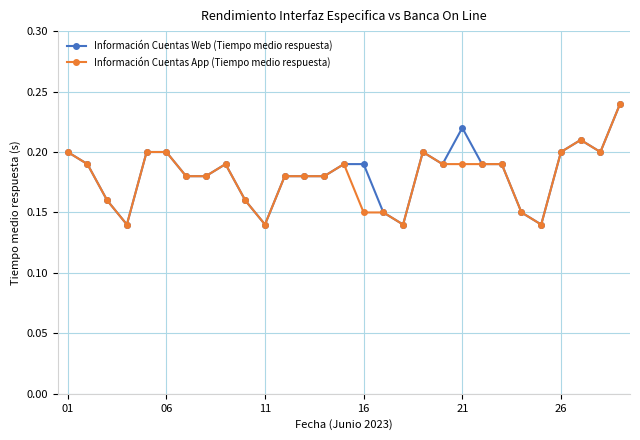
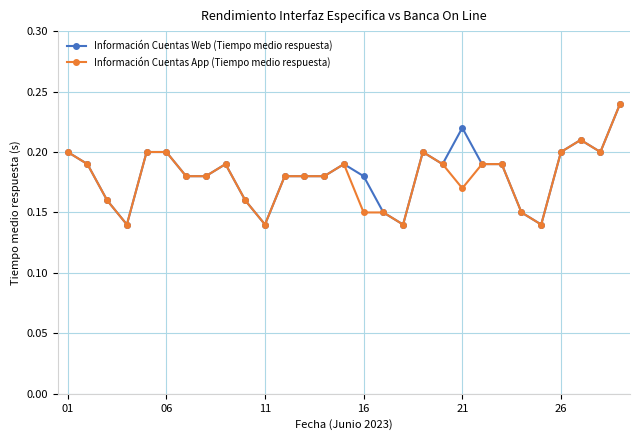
Información Cuentas Web (Tiempo medio respuesta), 16: 0.19 -> 0.18
Información Cuentas App (Tiempo medio respuesta), 21: 0.19 -> 0.17
